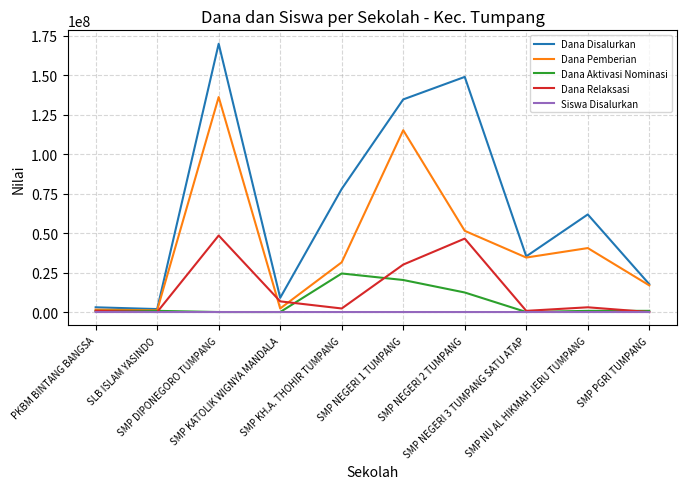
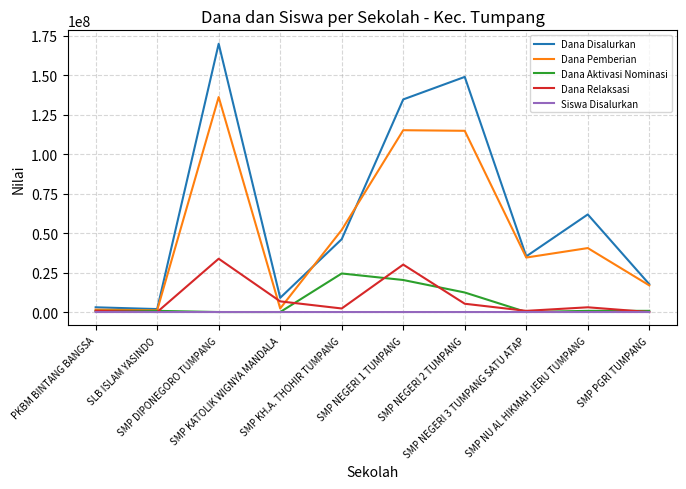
Dana Relaksasi, SMP DIPONEGORO TUMPANG: 48000000 -> 34000000
Dana Disalurkan, SMP KH.A. THOHIR TUMPANG: 78000000 -> 46000000
Dana Pemberian, SMP KH.A. THOHIR TUMPANG: 32000000 -> 52000000
Dana Pemberian, SMP NEGERI 2 TUMPANG: 51000000 -> 115000000
Dana Relaksasi, SMP NEGERI 2 TUMPANG: 47000000 -> 5000000
